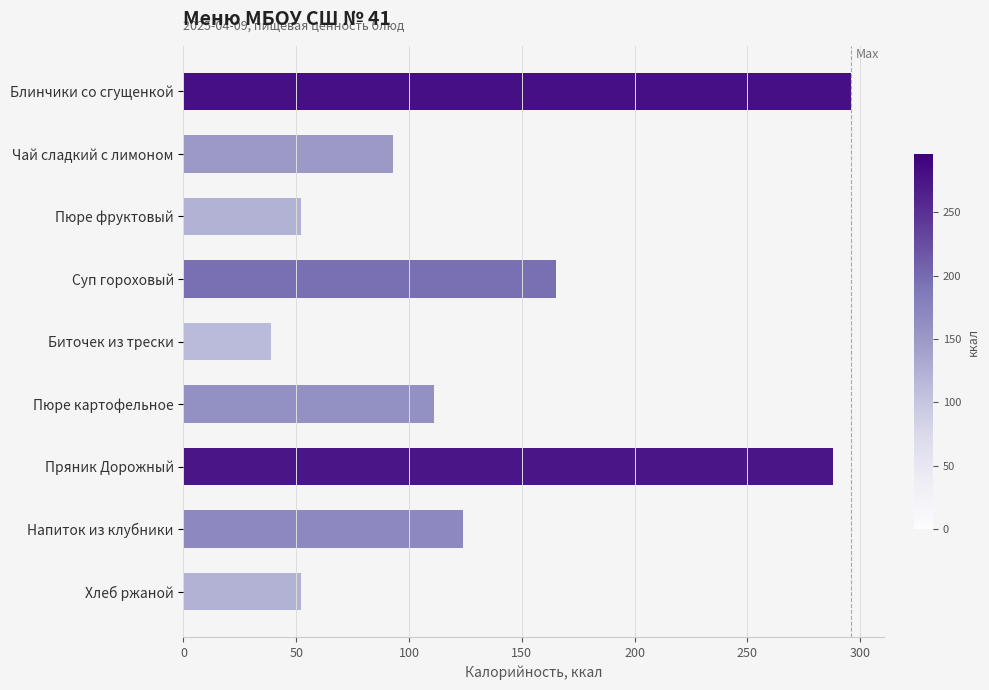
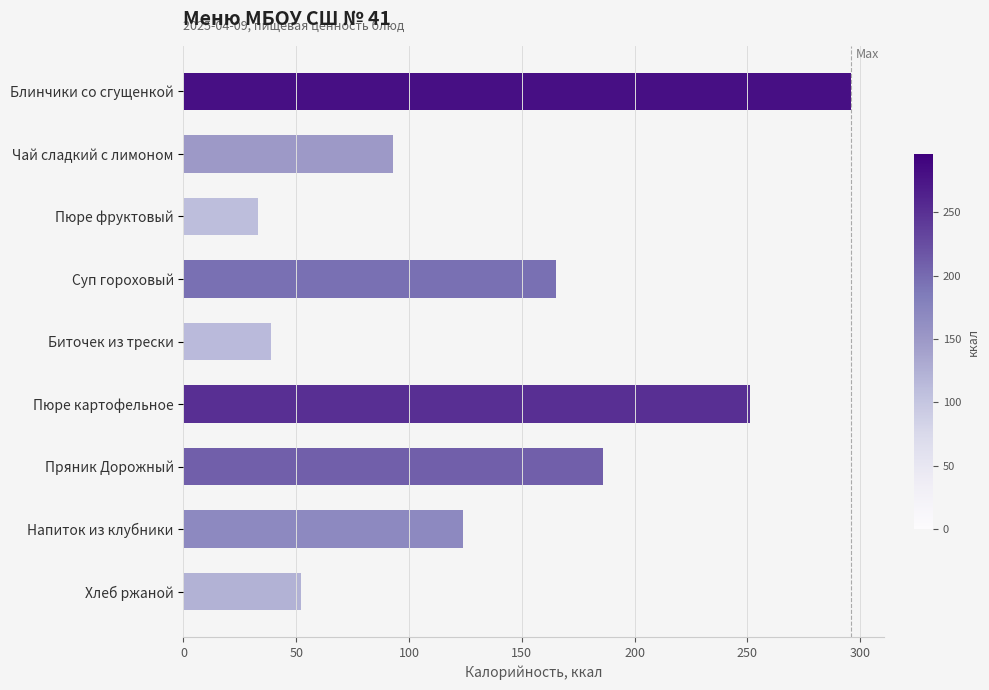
Пюре фруктовый: 52 -> 33
Пюре картофельное: 111 -> 251
Пряник Дорожный: 288 -> 186
